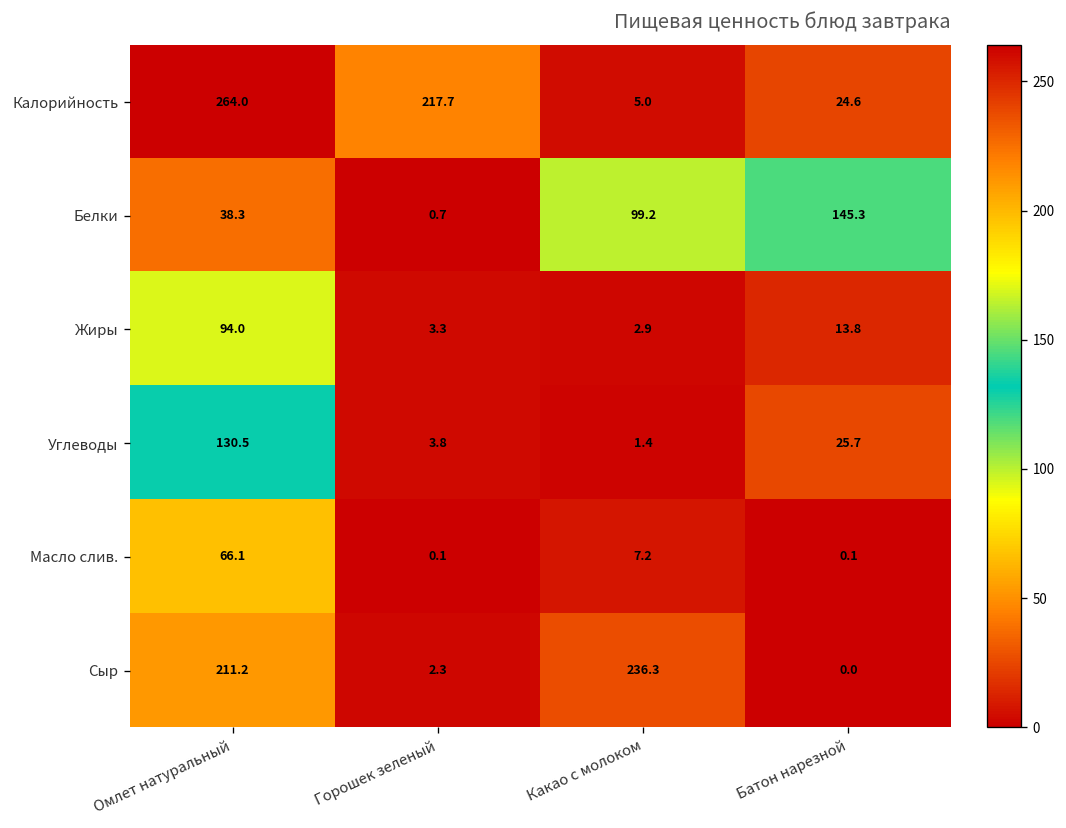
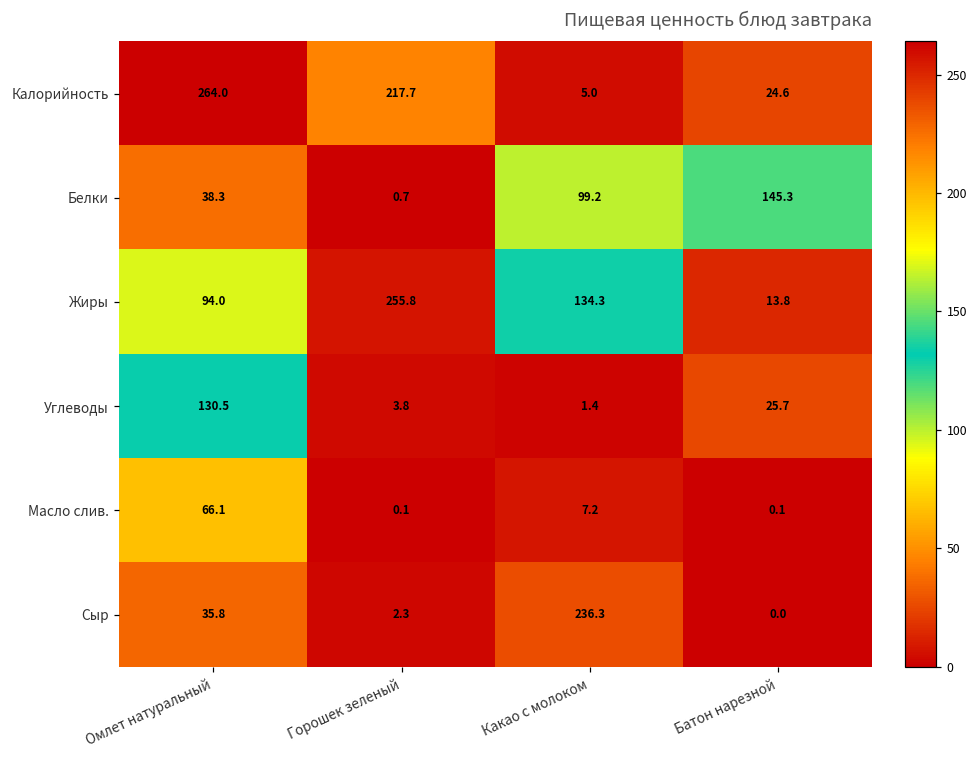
Жиры, Горошек зеленый: 3.3 -> 255.8
Жиры, Какао с молоком: 2.9 -> 134.3
Сыр, Омлет натуральный: 211.2 -> 35.8
